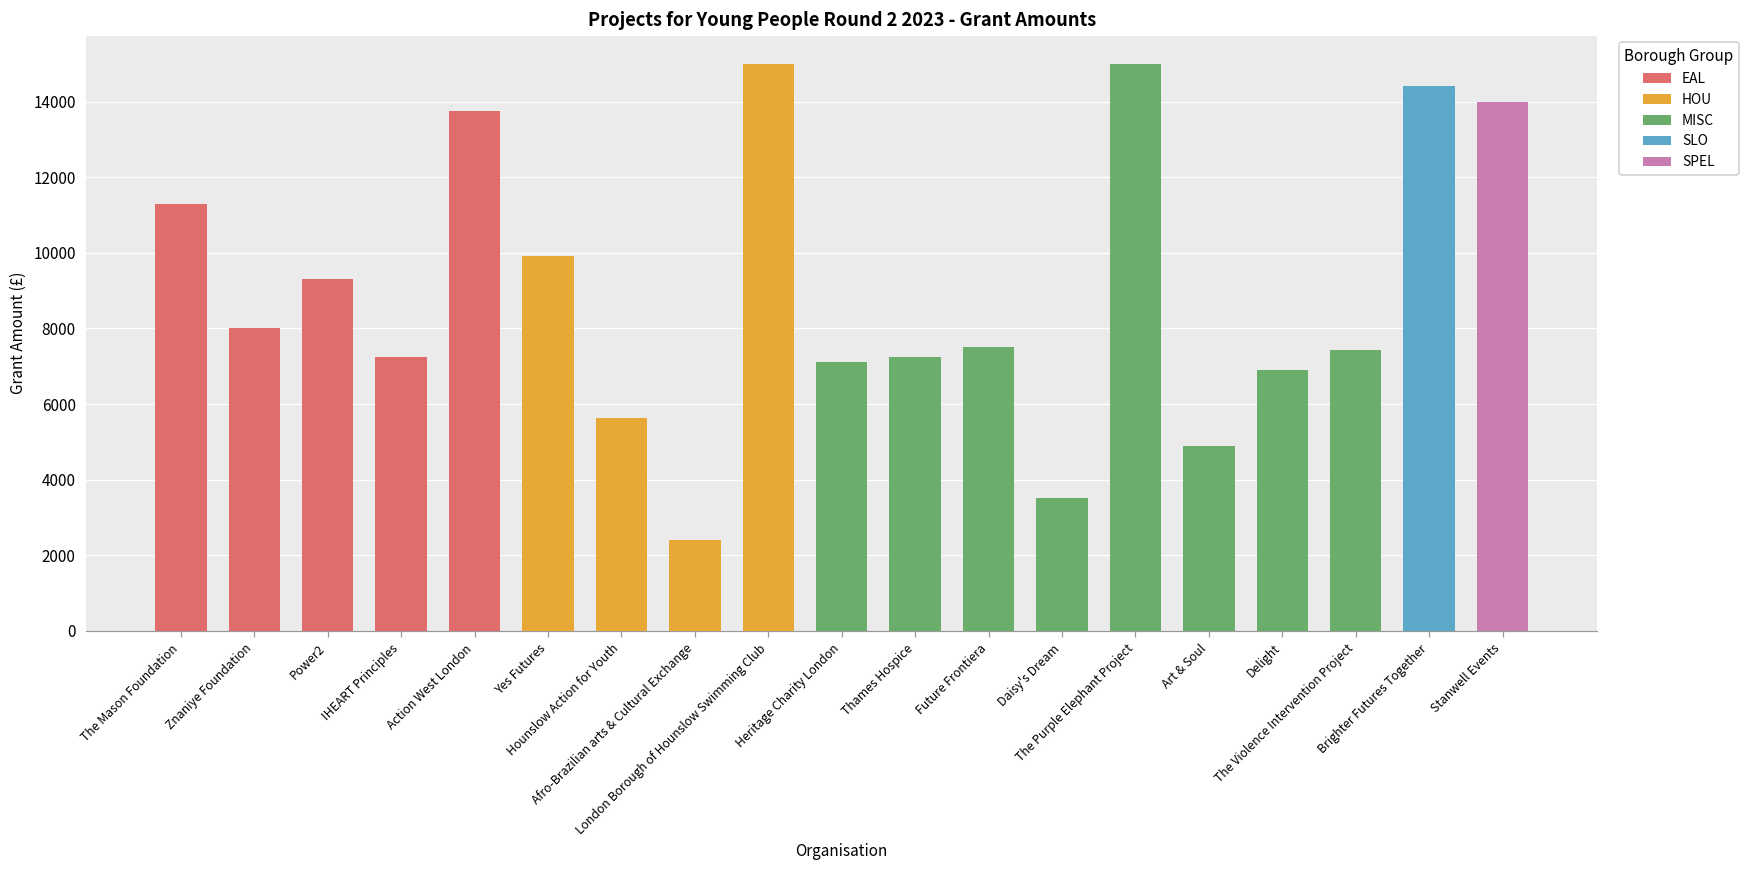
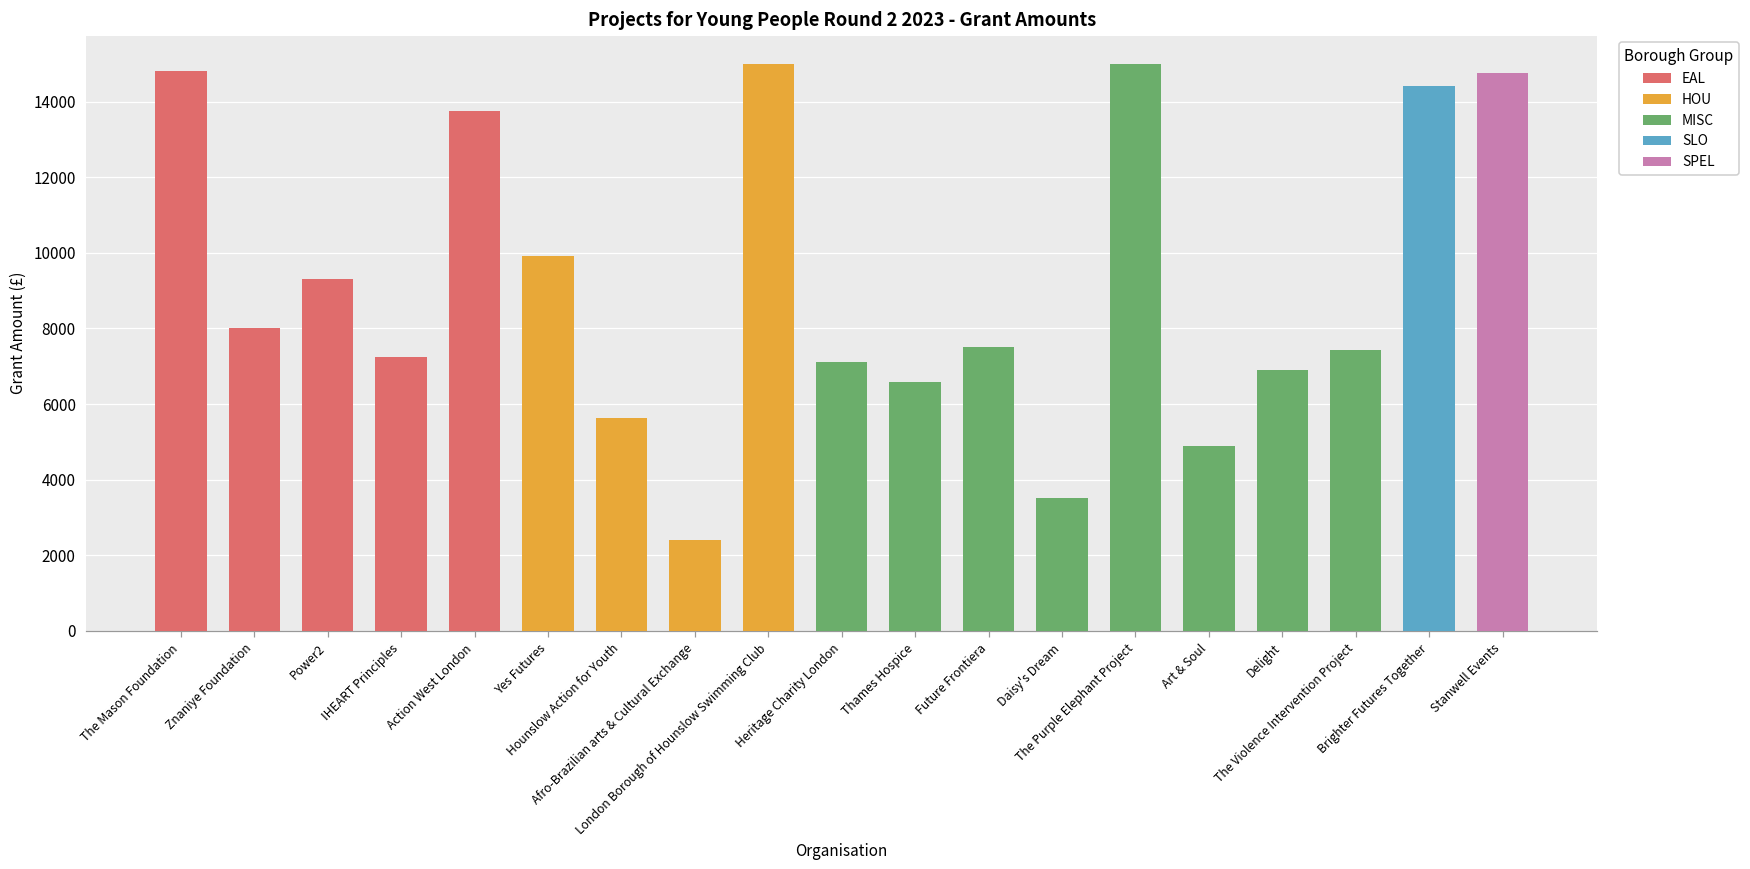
The Mason Foundation: 11300 -> 14800
Thames Hospice: 7200 -> 6600
Stanwell Events: 14000 -> 14800
